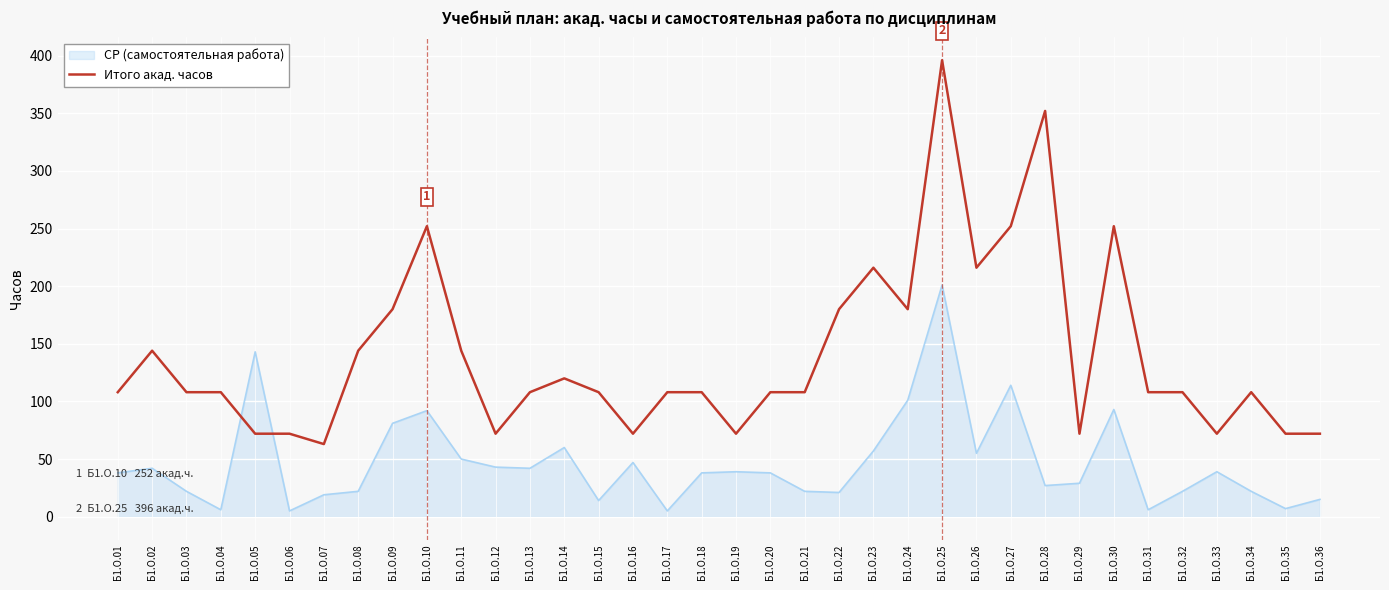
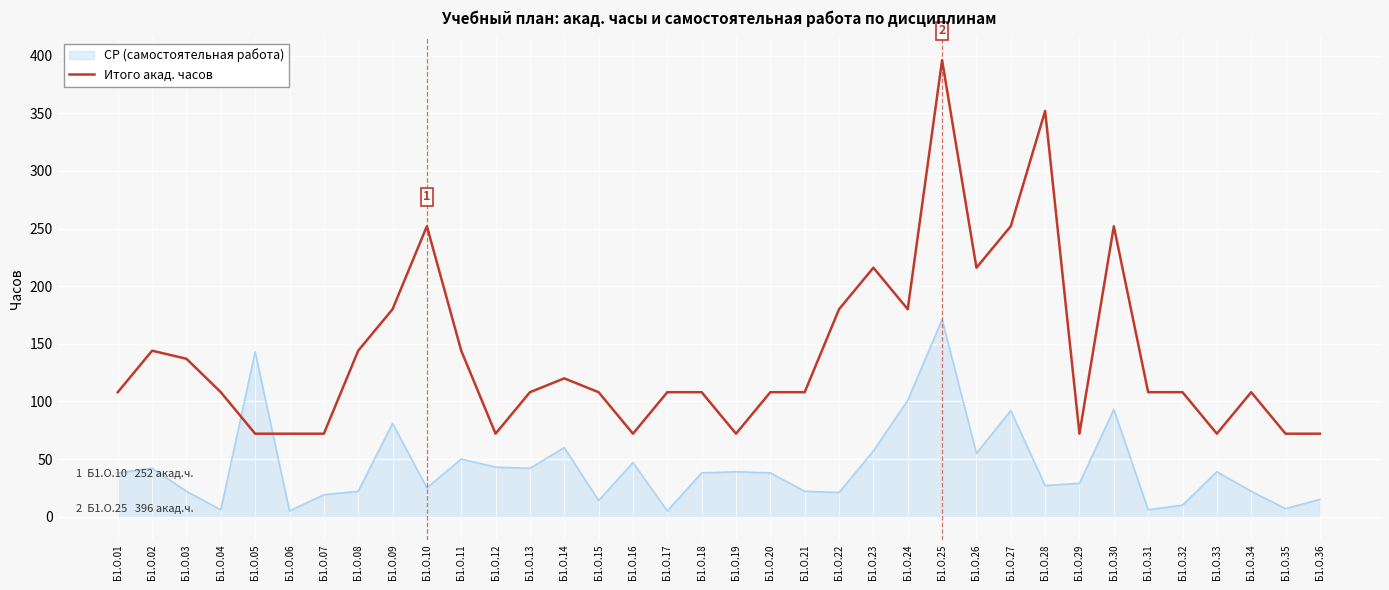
Итого акад. часов, Б1.О.03: 108 -> 137
Итого акад. часов, Б1.О.07: 63 -> 72
СР (самостоятельная работа), Б1.О.10: 92 -> 25
СР (самостоятельная работа), Б1.О.25: 201 -> 171
СР (самостоятельная работа), Б1.О.27: 114 -> 92
СР (самостоятельная работа), Б1.О.32: 22 -> 10
